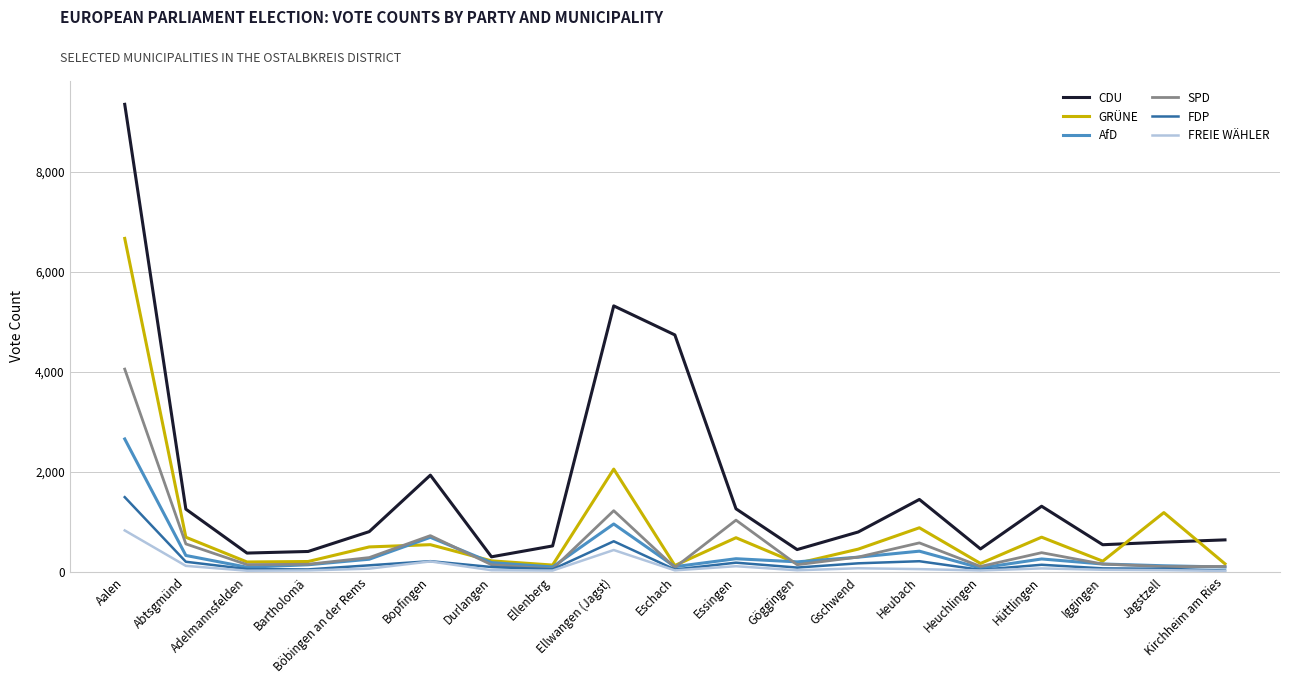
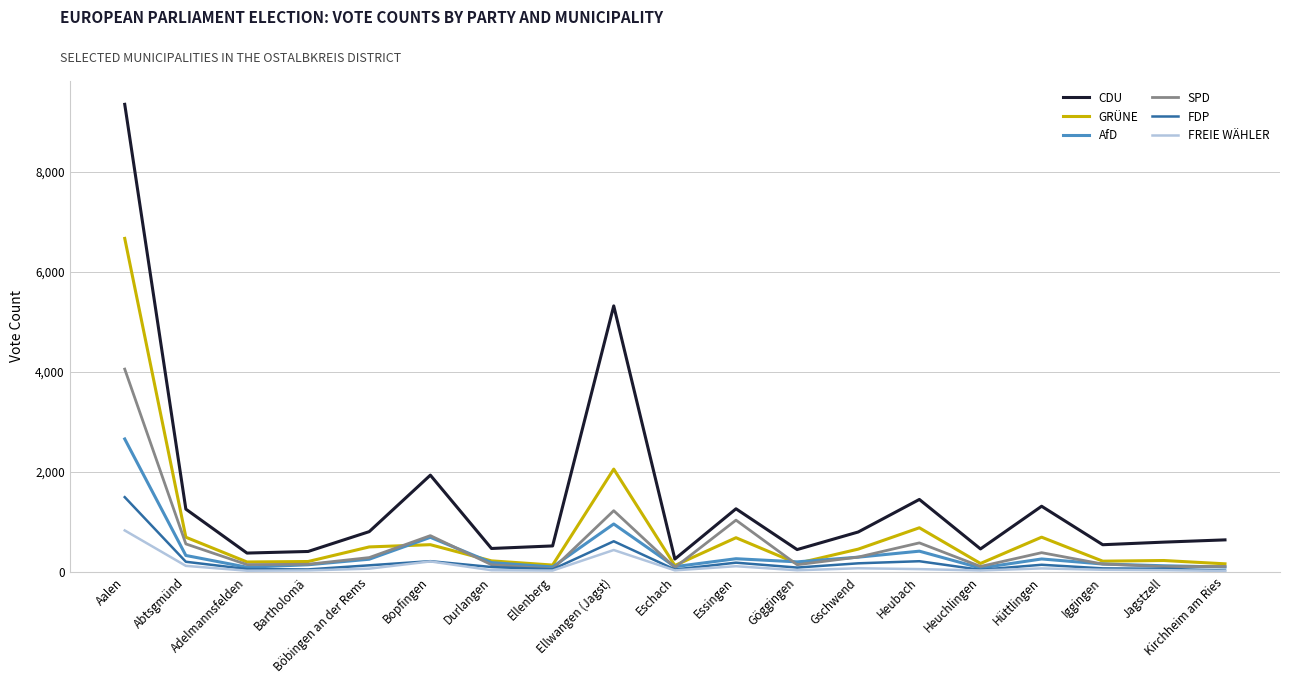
CDU, Durlangen: 300 -> 500
CDU, Eschach: 4,700 -> 300
GRÜNE, Jagstzell: 1,200 -> 200
